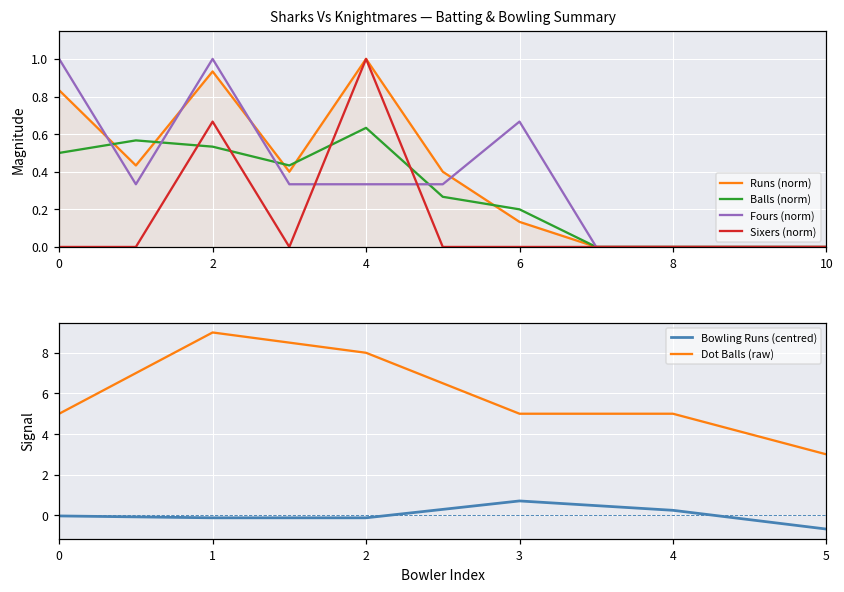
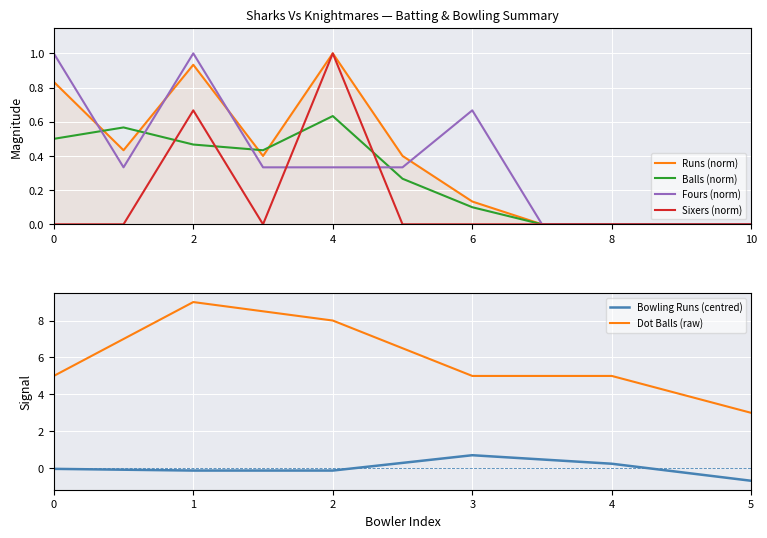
Sharks Vs Knightmares — Batting & Bowling Summary, Balls (norm), 2: 0.53 -> 0.47
Sharks Vs Knightmares — Batting & Bowling Summary, Balls (norm), 6: 0.20 -> 0.10
